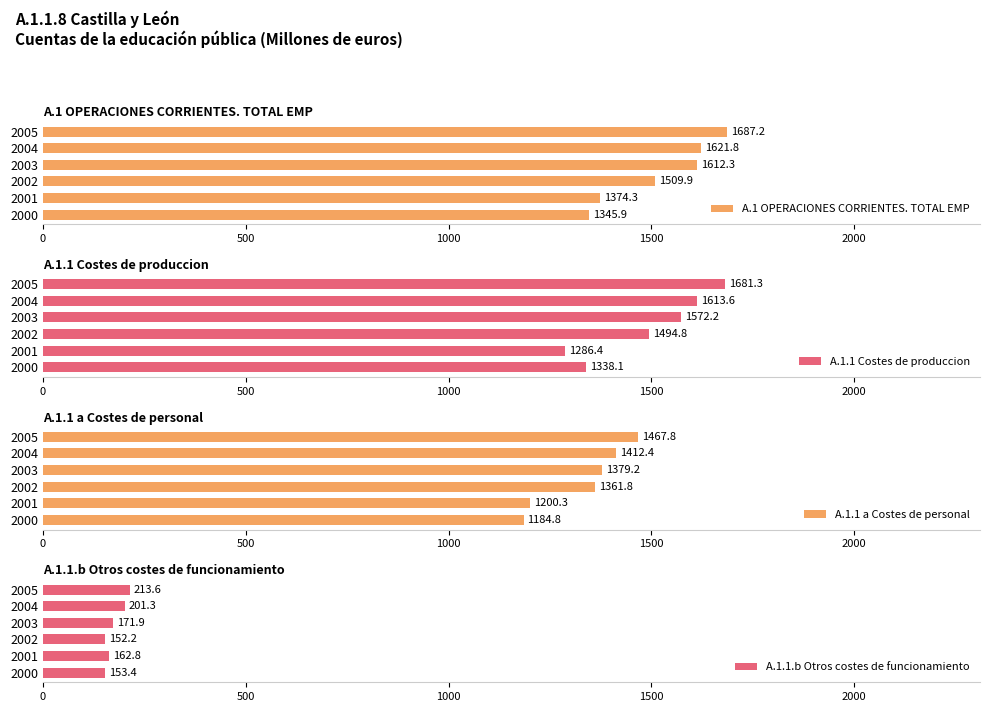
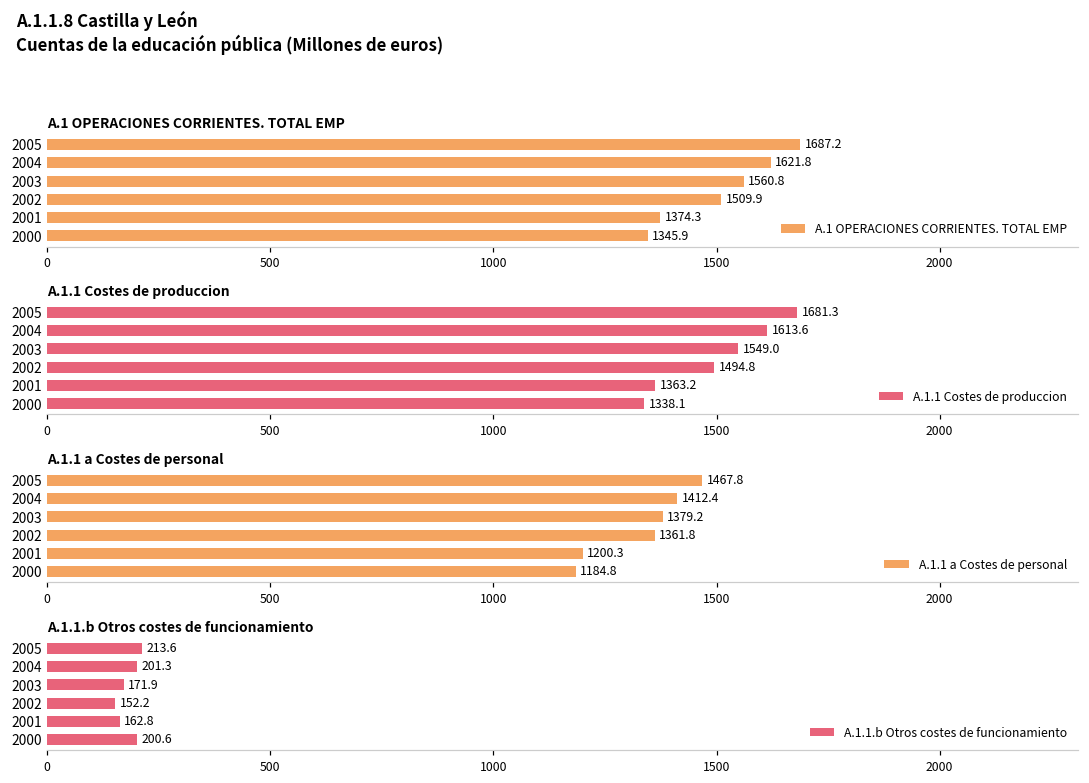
A.1 OPERACIONES CORRIENTES. TOTAL EMP, 2003: 1612.3 -> 1560.8
A.1.1 Costes de produccion, 2003: 1572.2 -> 1549.0
A.1.1 Costes de produccion, 2001: 1286.4 -> 1363.2
A.1.1.b Otros costes de funcionamiento, 2000: 153.4 -> 200.6
